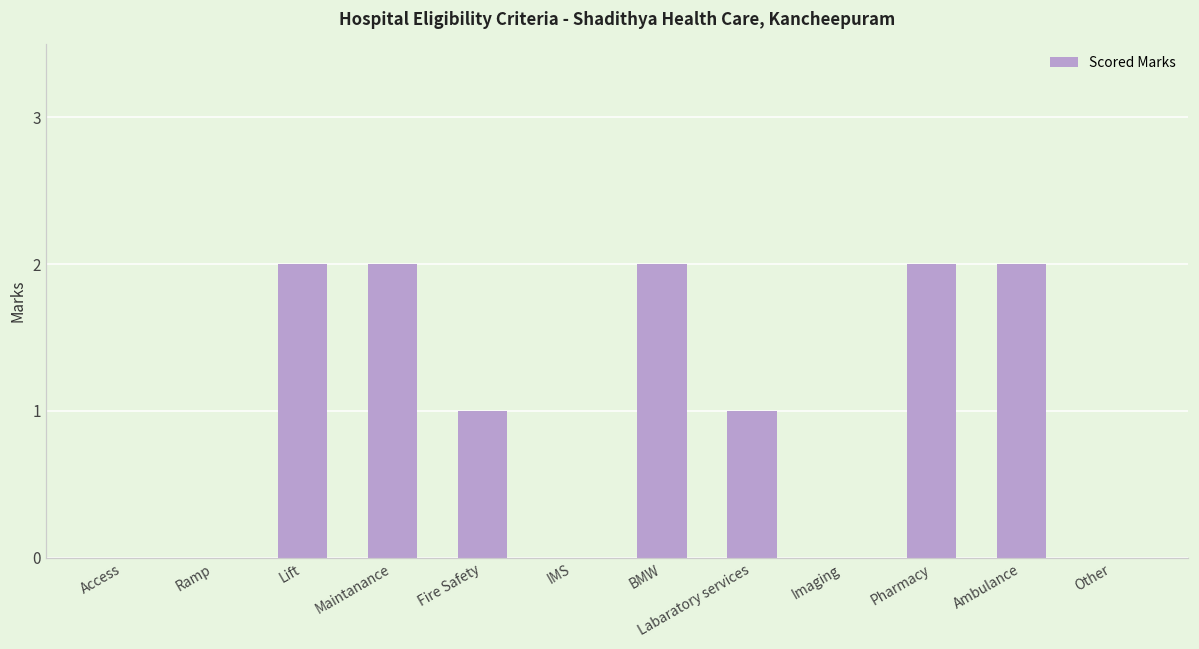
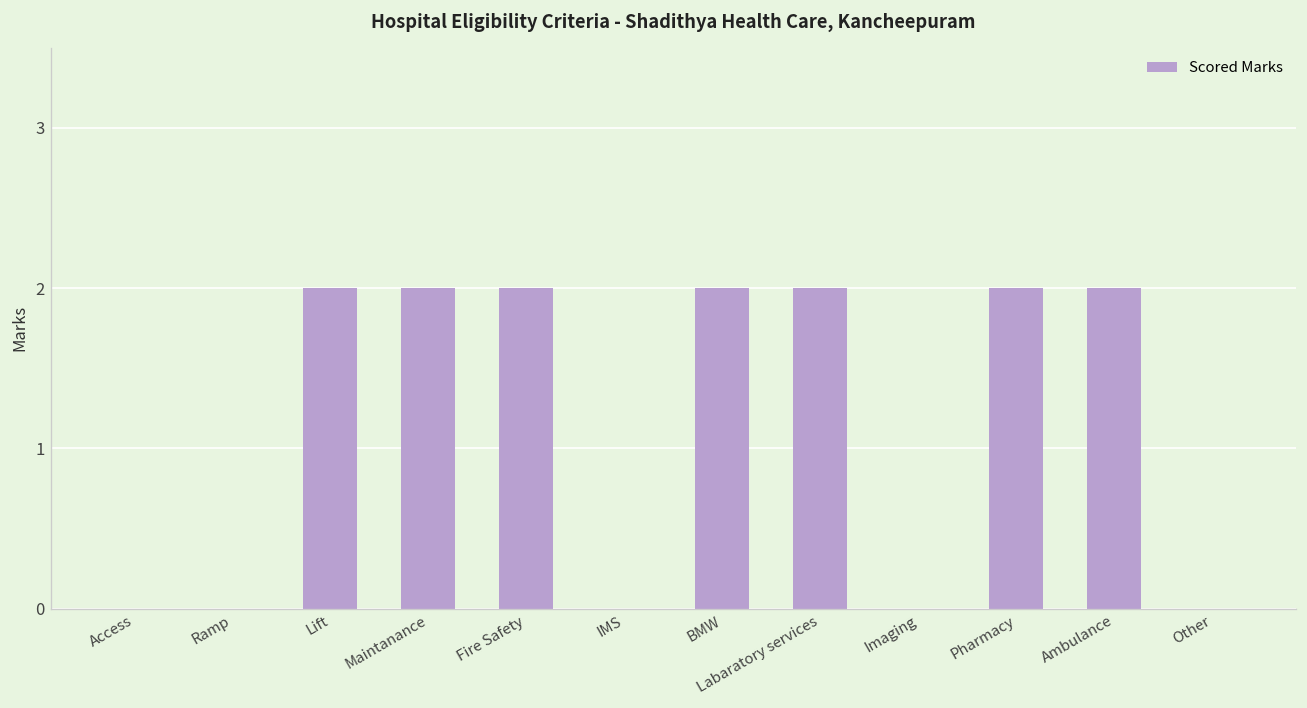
Fire Safety: 1 -> 2
Labaratory services: 1 -> 2
